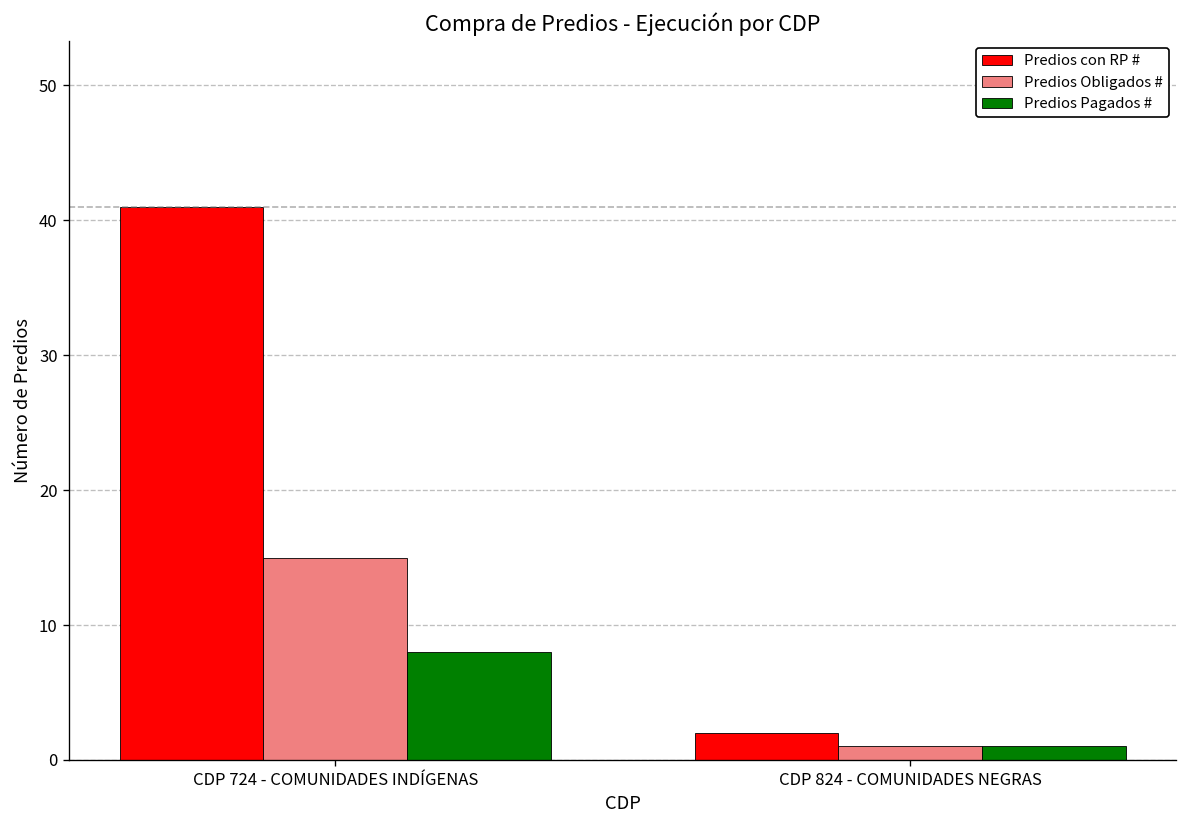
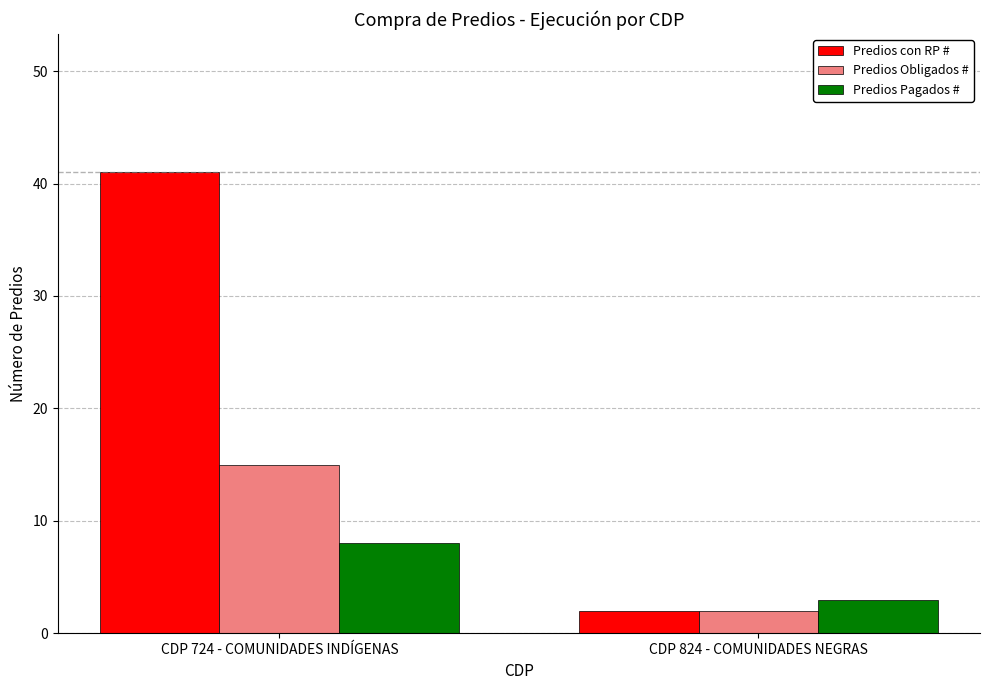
Predios Obligados #, CDP 824 - COMUNIDADES NEGRAS: 1 -> 2
Predios Pagados #, CDP 824 - COMUNIDADES NEGRAS: 1 -> 3
